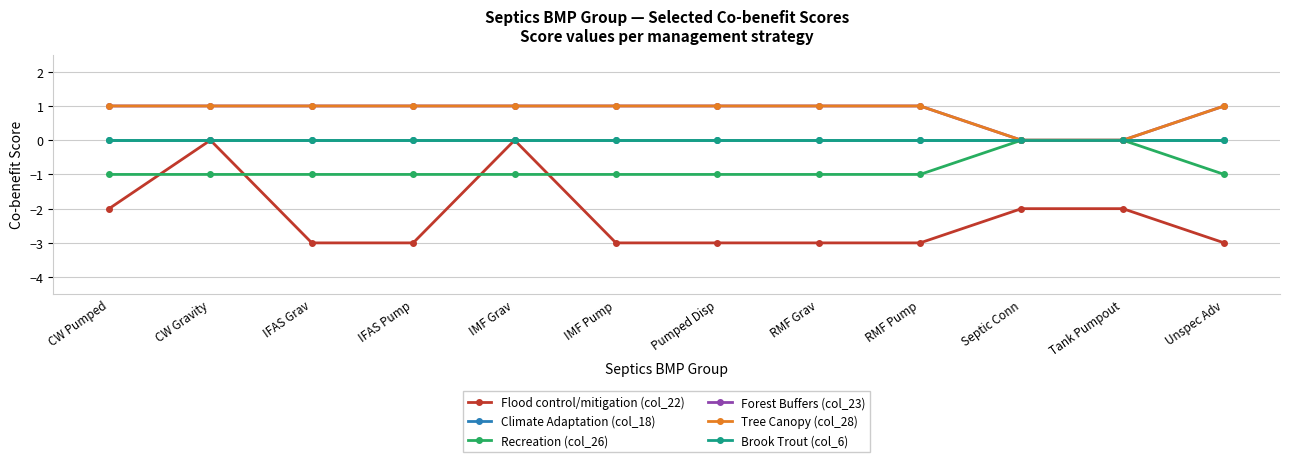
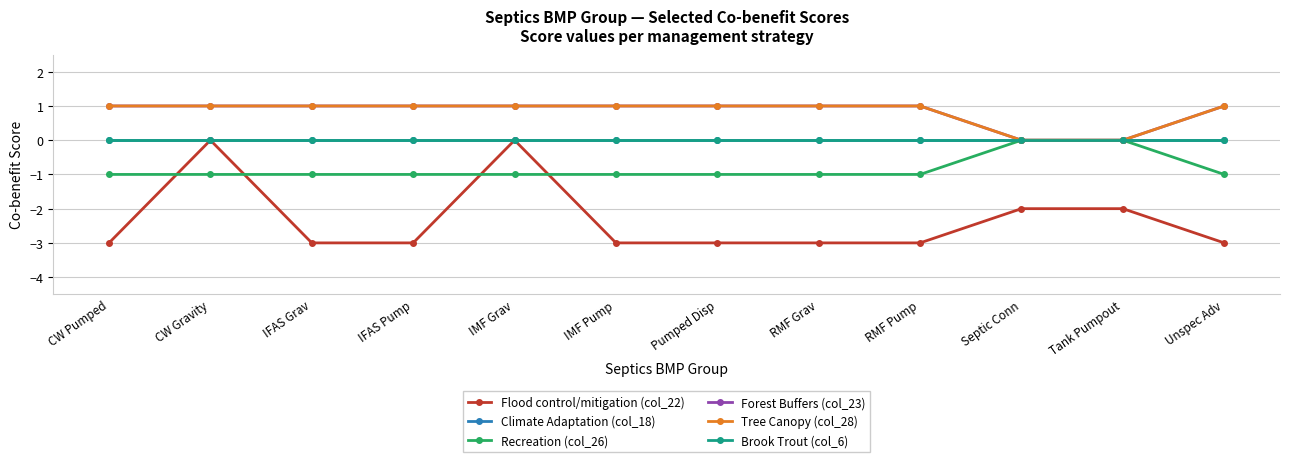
Flood control/mitigation (col_22), CW Pumped: -2 -> -3
